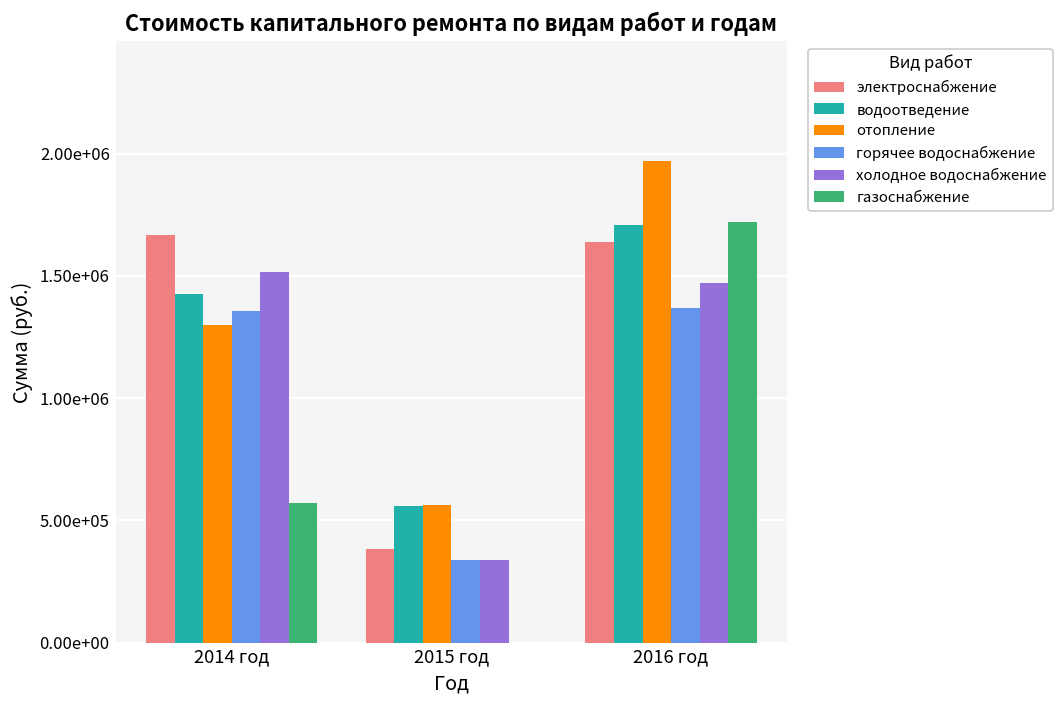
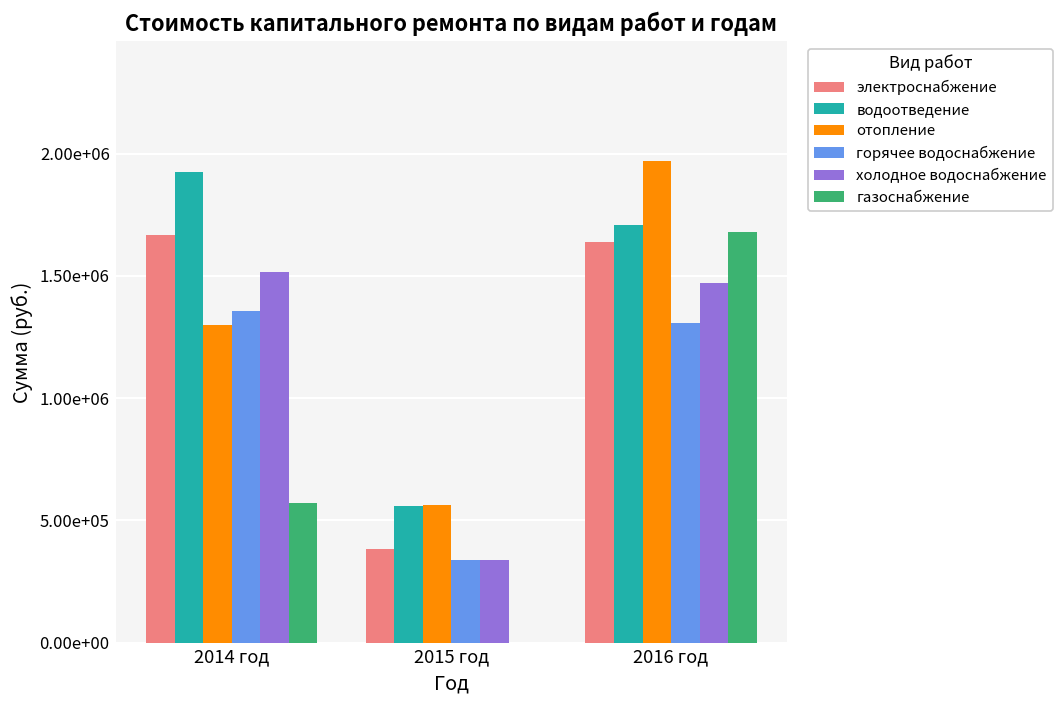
водоотведение, 2014 год: 1430000 -> 1930000
горячее водоснабжение, 2016 год: 1370000 -> 1310000
газоснабжение, 2016 год: 1720000 -> 1680000
